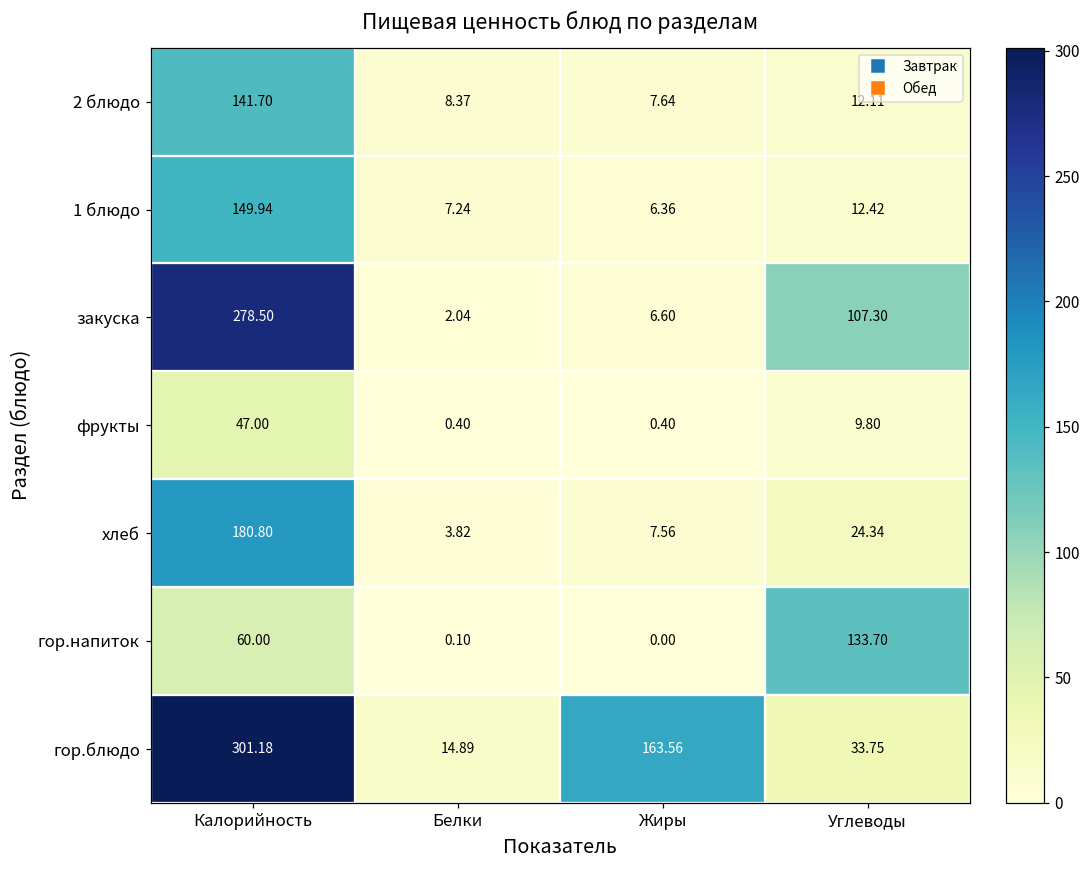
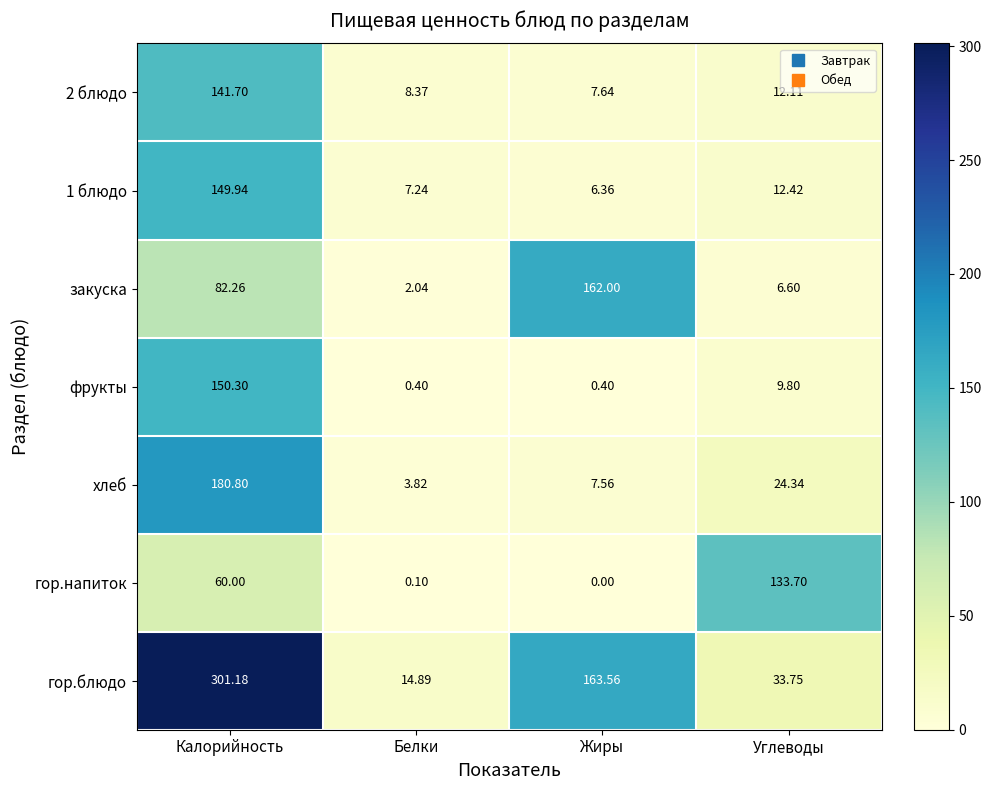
закуска, Калорийность: 278.50 -> 82.26
закуска, Жиры: 6.60 -> 162.00
закуска, Углеводы: 107.30 -> 6.60
фрукты, Калорийность: 47.00 -> 150.30
